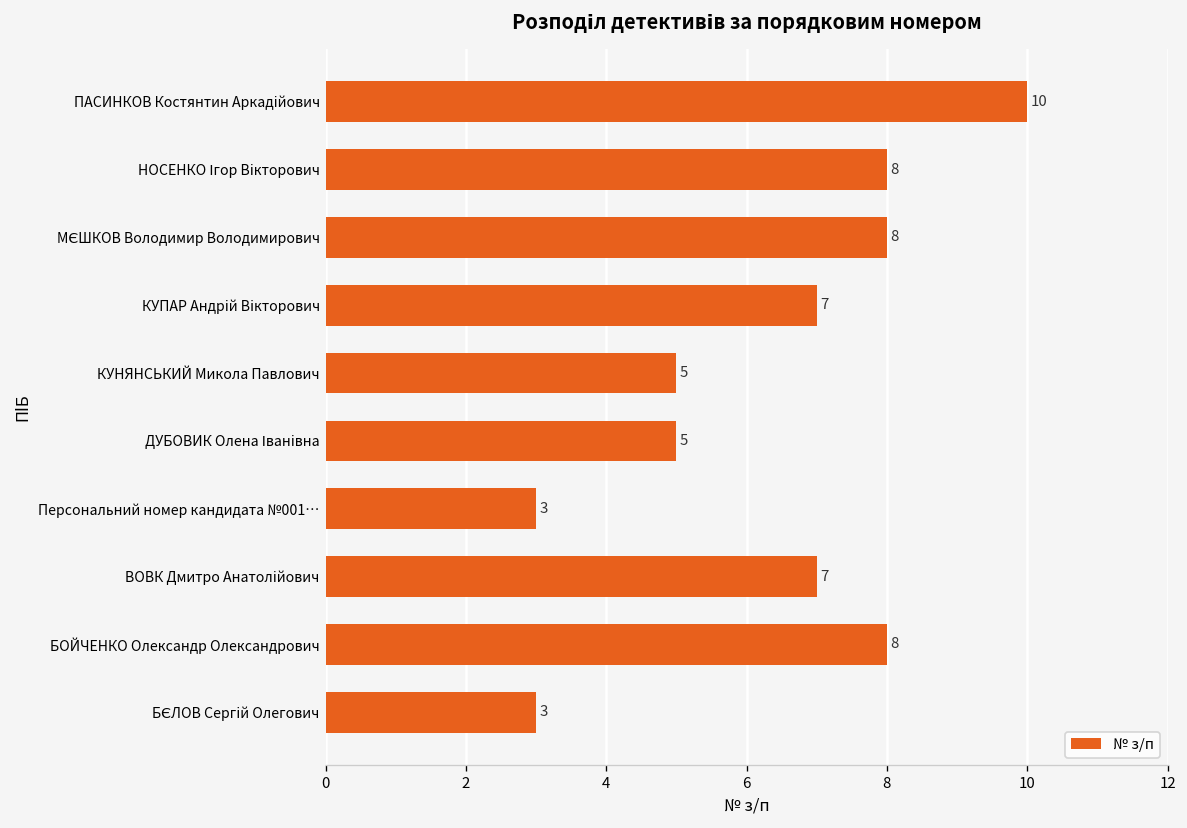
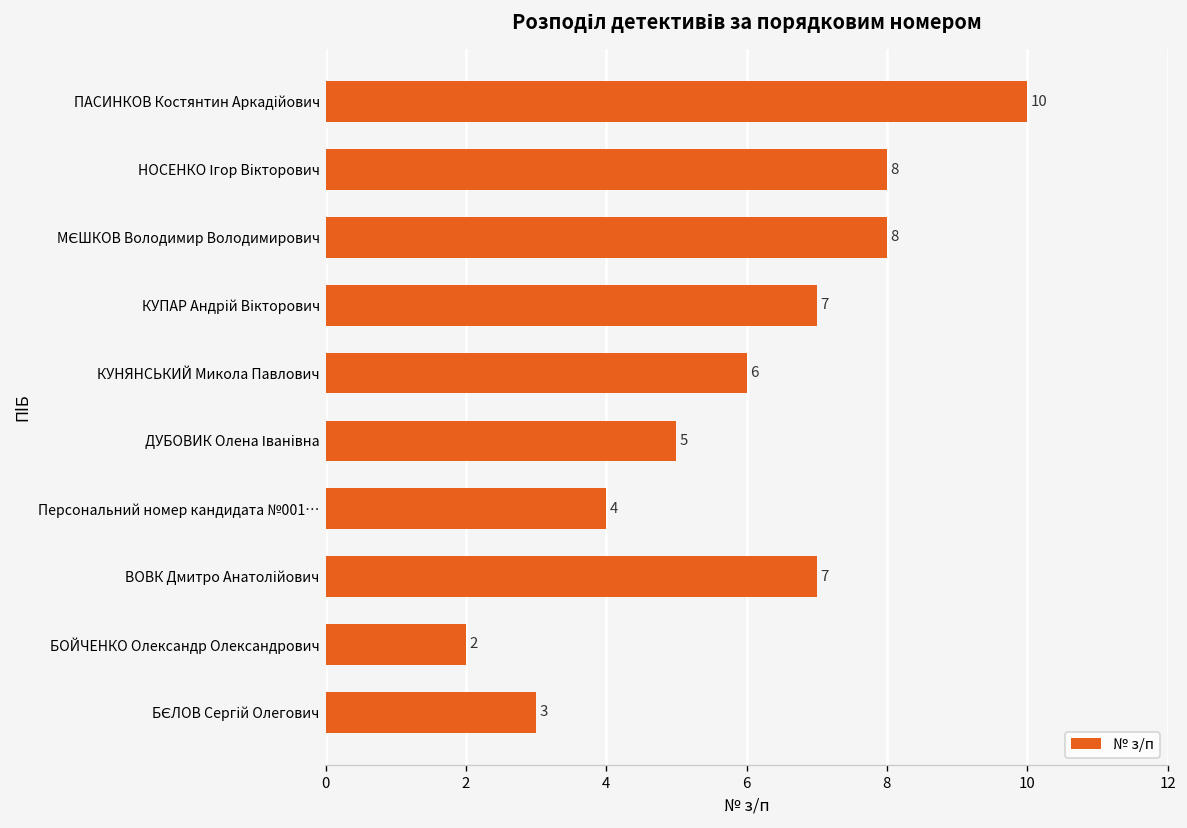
КУНЯНСЬКИЙ Микола Павлович: 5 -> 6
Персональний номер кандидата №001…: 3 -> 4
БОЙЧЕНКО Олександр Олександрович: 8 -> 2
